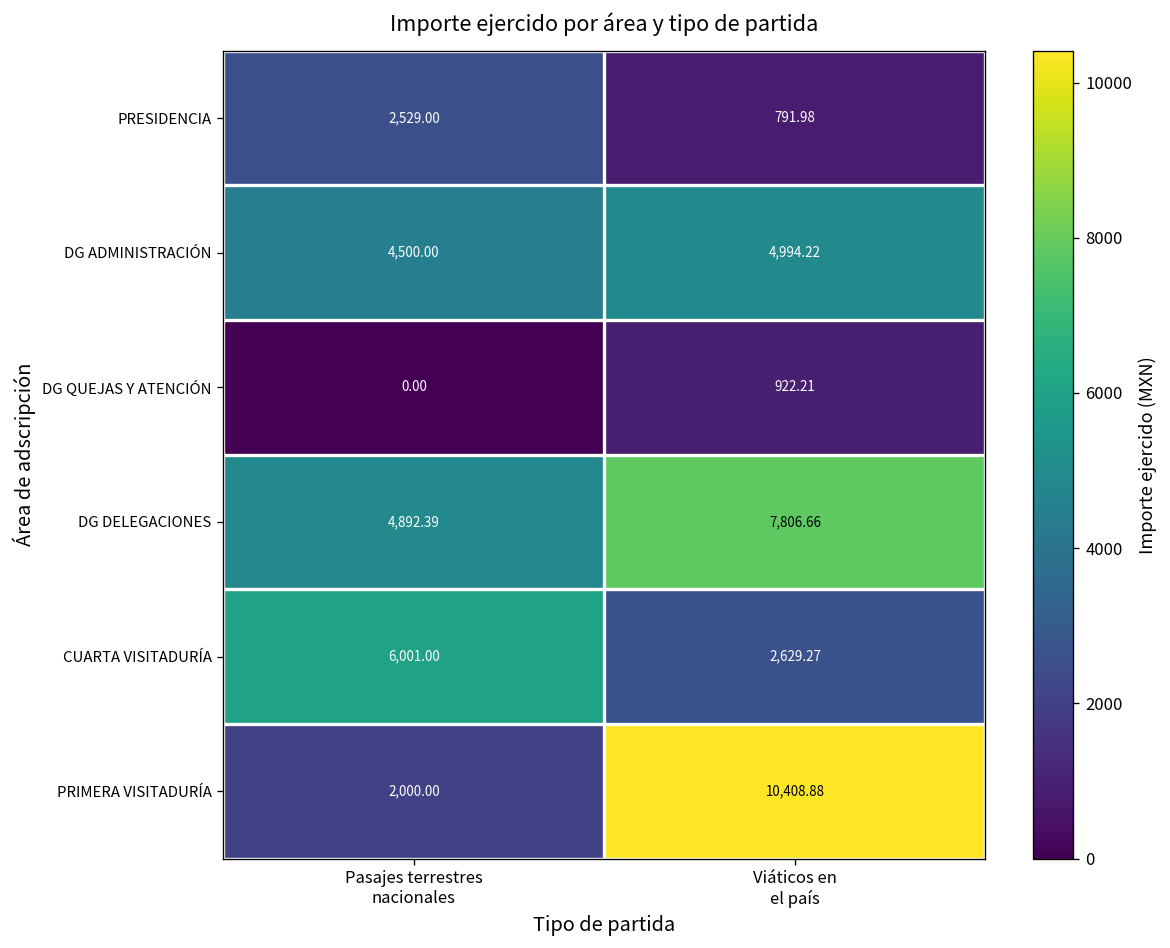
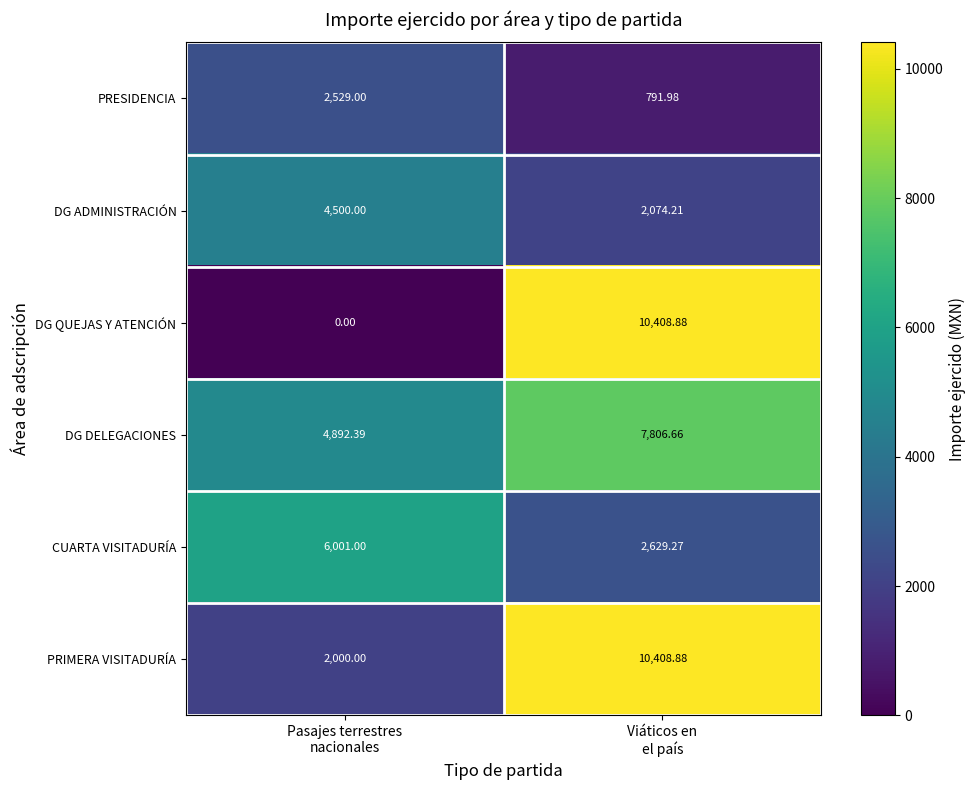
DG ADMINISTRACIÓN, Viáticos en el país: 4,994.22 -> 2,074.21
DG QUEJAS Y ATENCIÓN, Viáticos en el país: 922.21 -> 10,408.88
